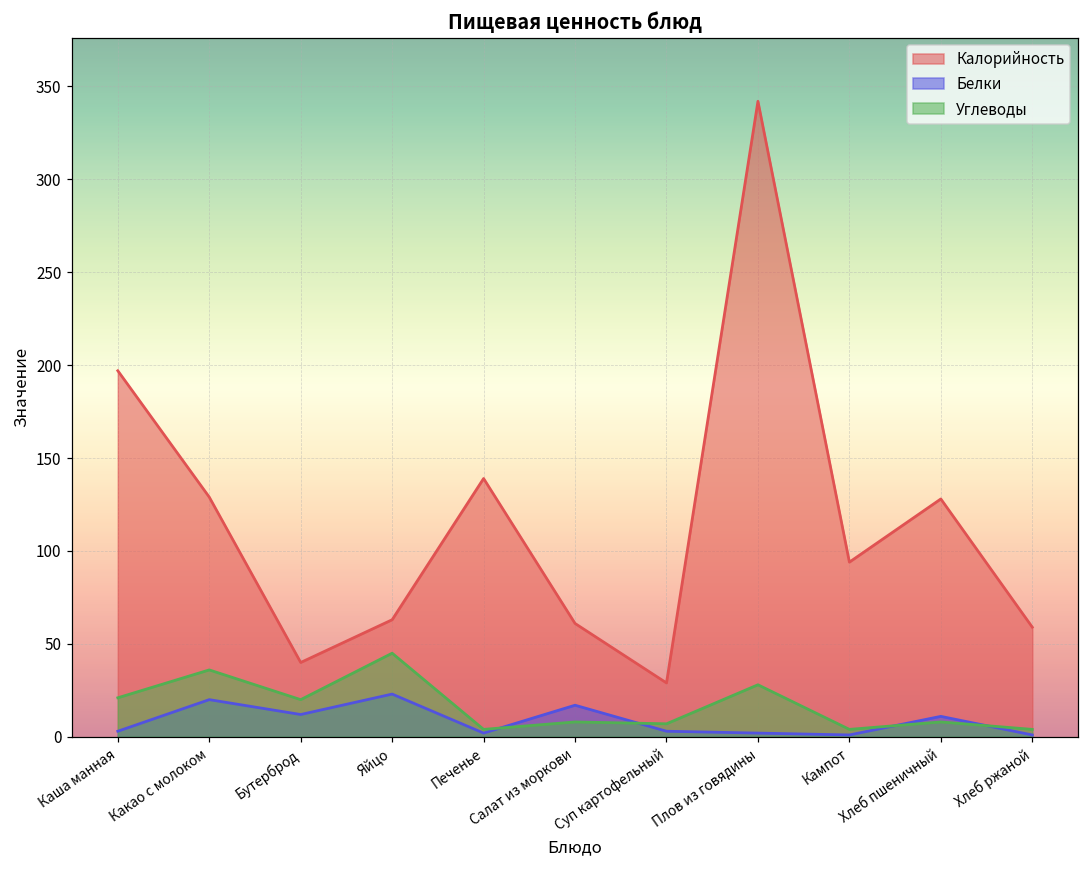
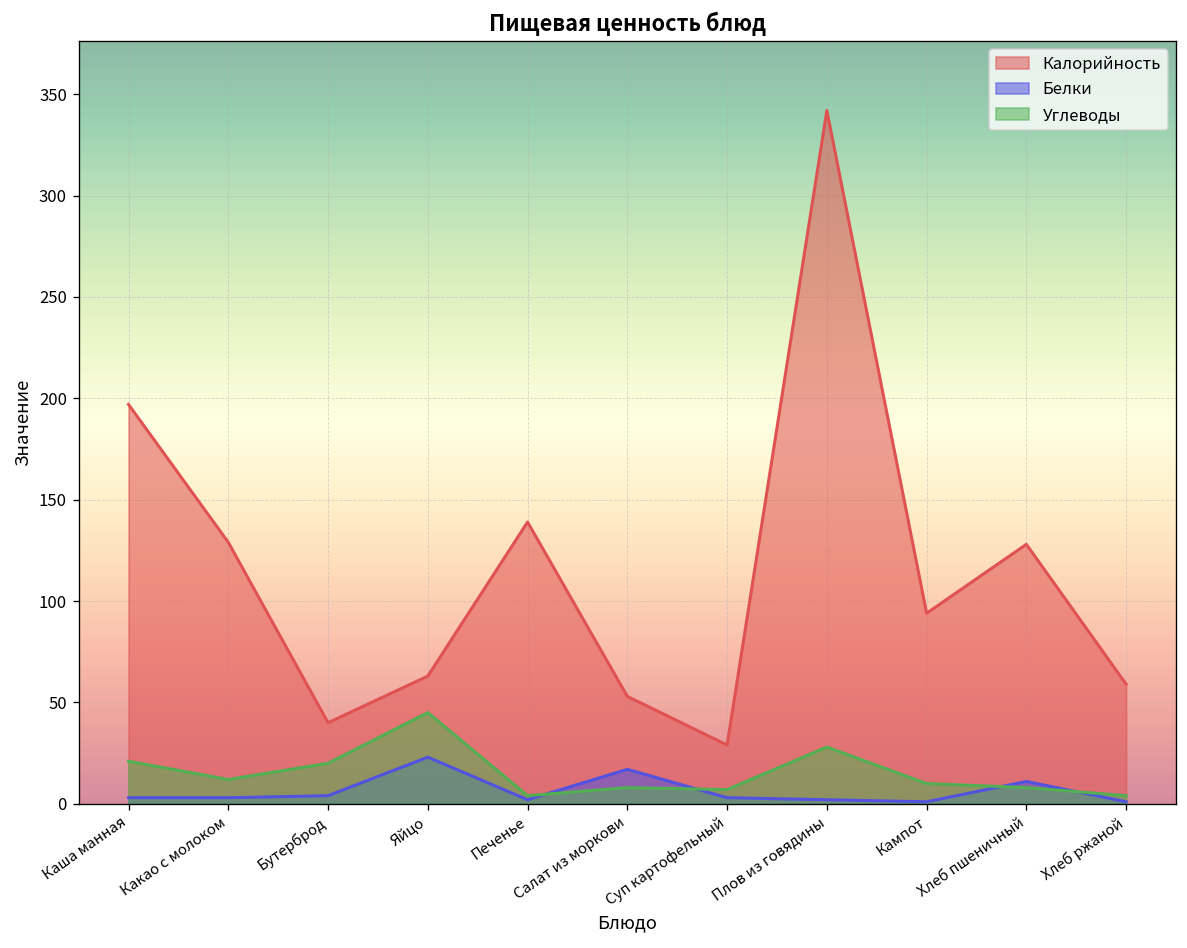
Белки, Какао с молоком: 20 -> 3
Углеводы, Какао с молоком: 36 -> 12
Белки, Бутерброд: 12 -> 4
Калорийность, Салат из моркови: 61 -> 53
Углеводы, Кампот: 4 -> 10
